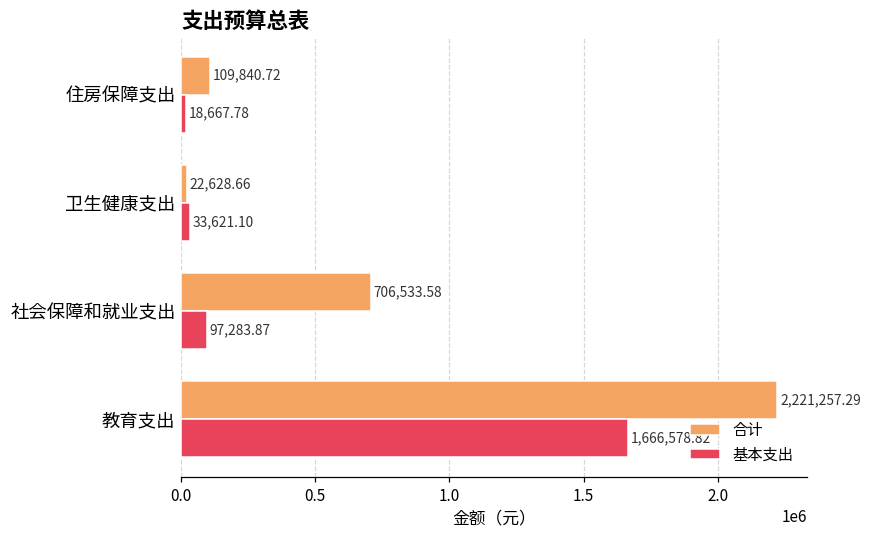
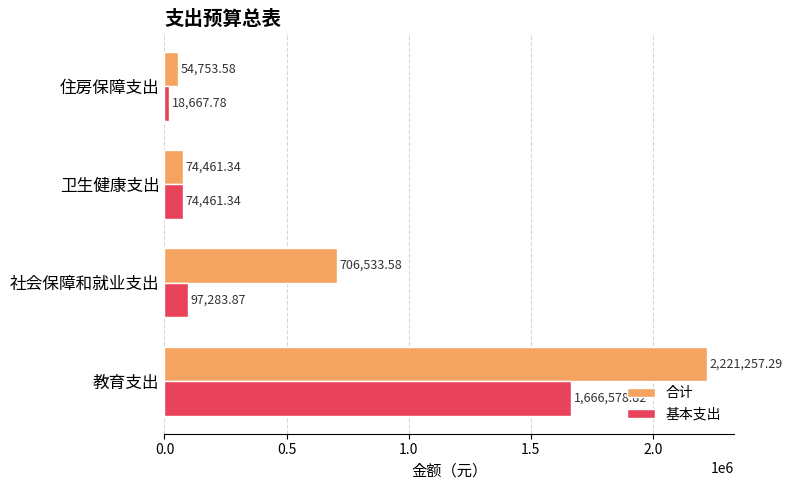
合计, 住房保障支出: 109,840.72 -> 54,753.58
合计, 卫生健康支出: 22,628.66 -> 74,461.34
基本支出, 卫生健康支出: 33,621.10 -> 74,461.34
